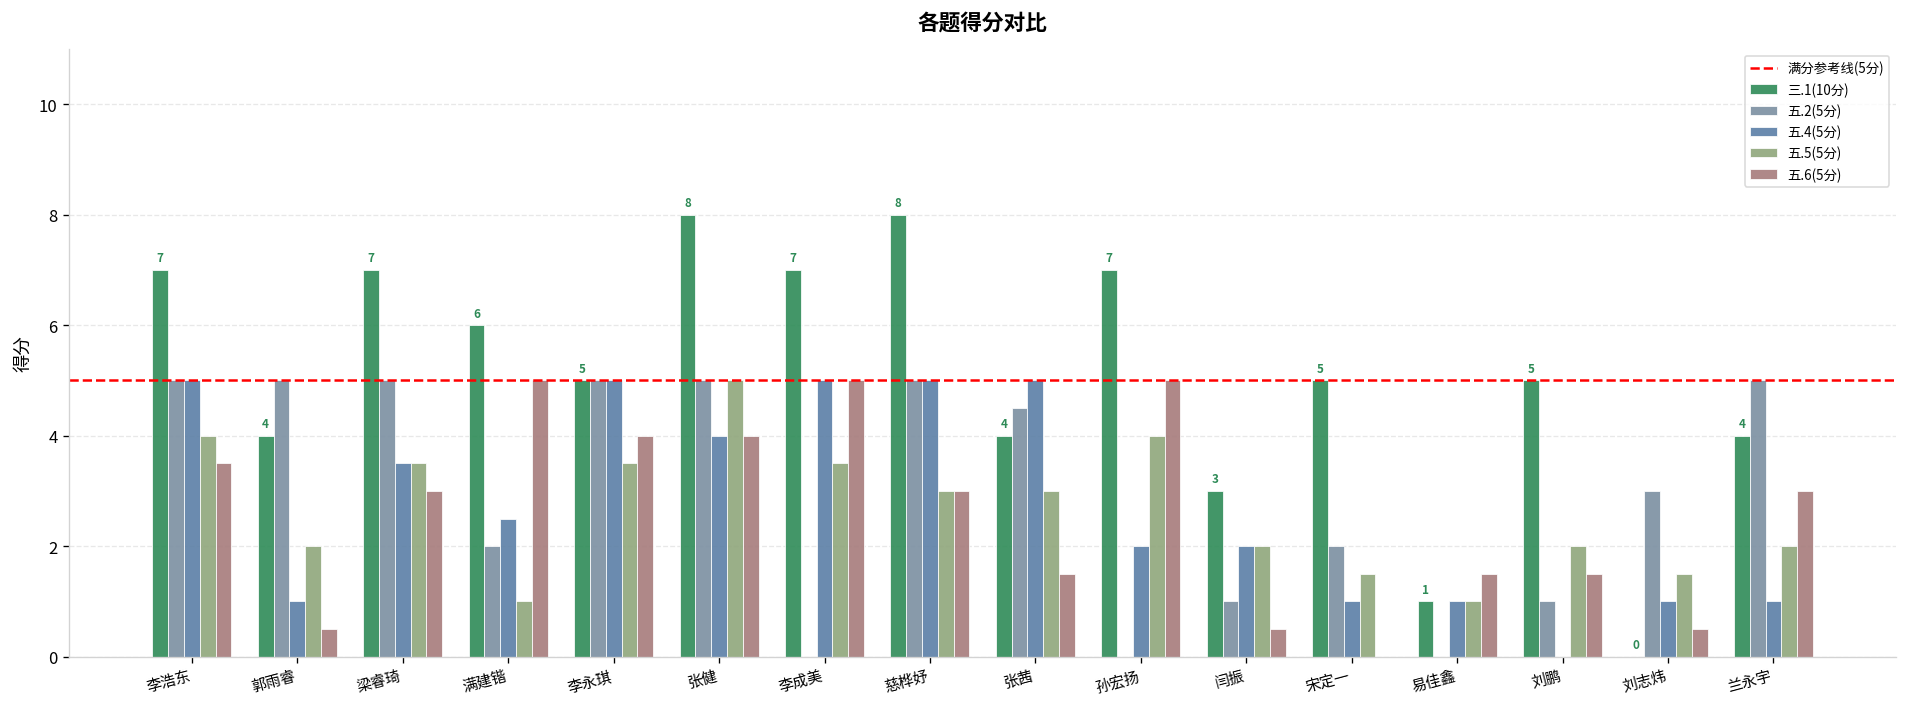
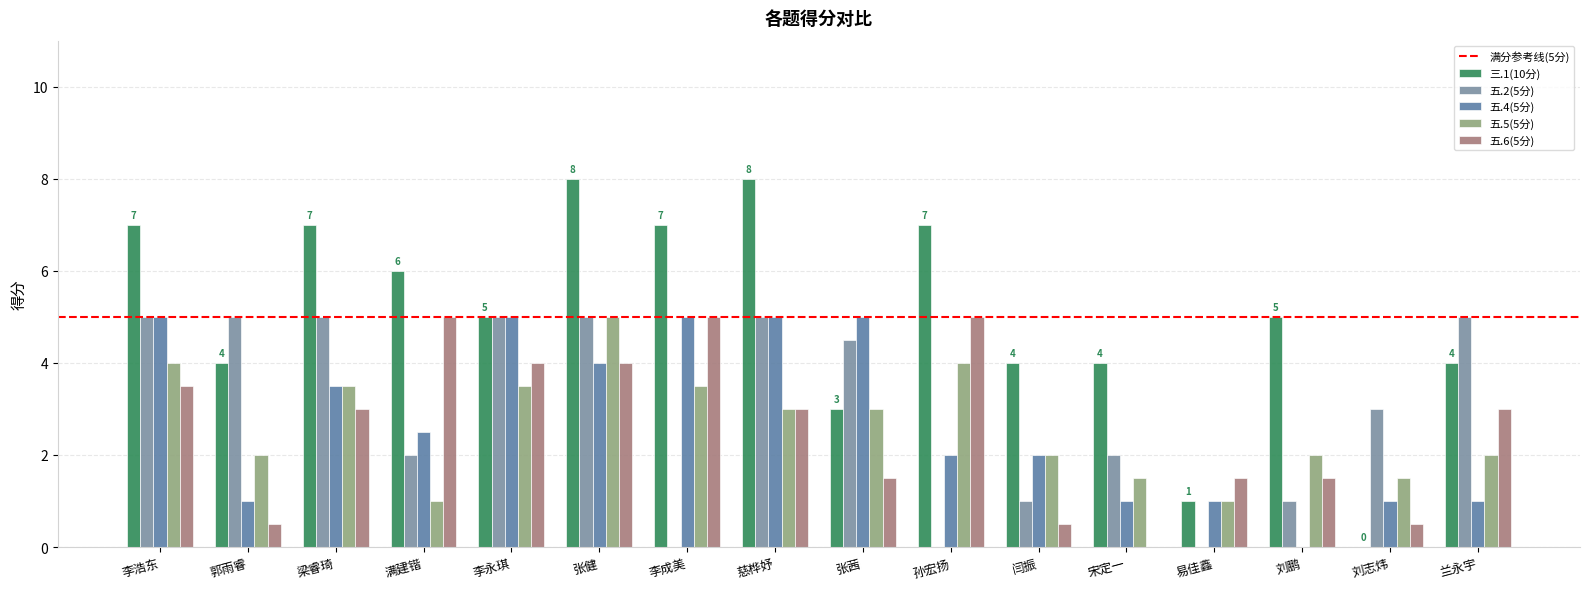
三.1(10分), 张茜: 4 -> 3
三.1(10分), 闫振: 3 -> 4
三.1(10分), 宋定一: 5 -> 4
